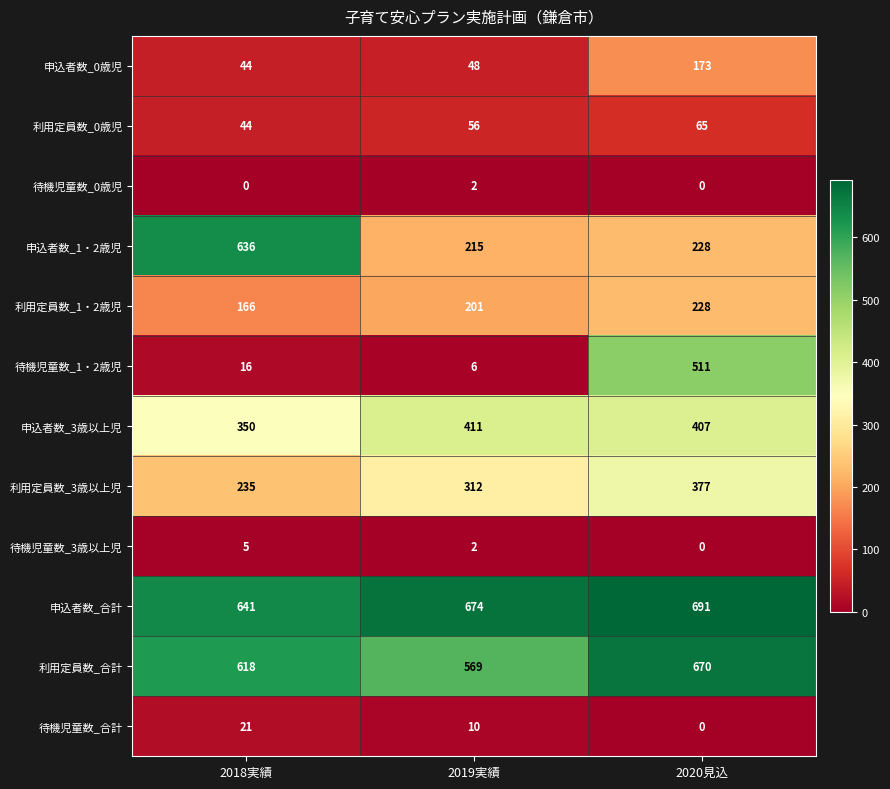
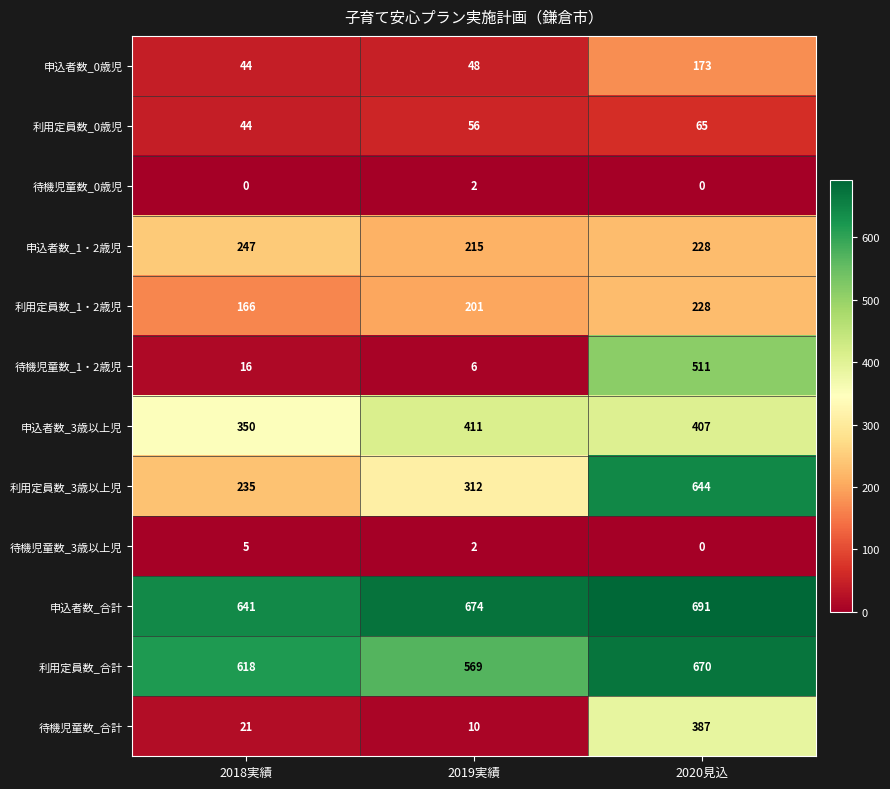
申込者数_1・2歳児, 2018実績: 636 -> 247
利用定員数_3歳以上児, 2020見込: 377 -> 644
待機児童数_合計, 2020見込: 0 -> 387
